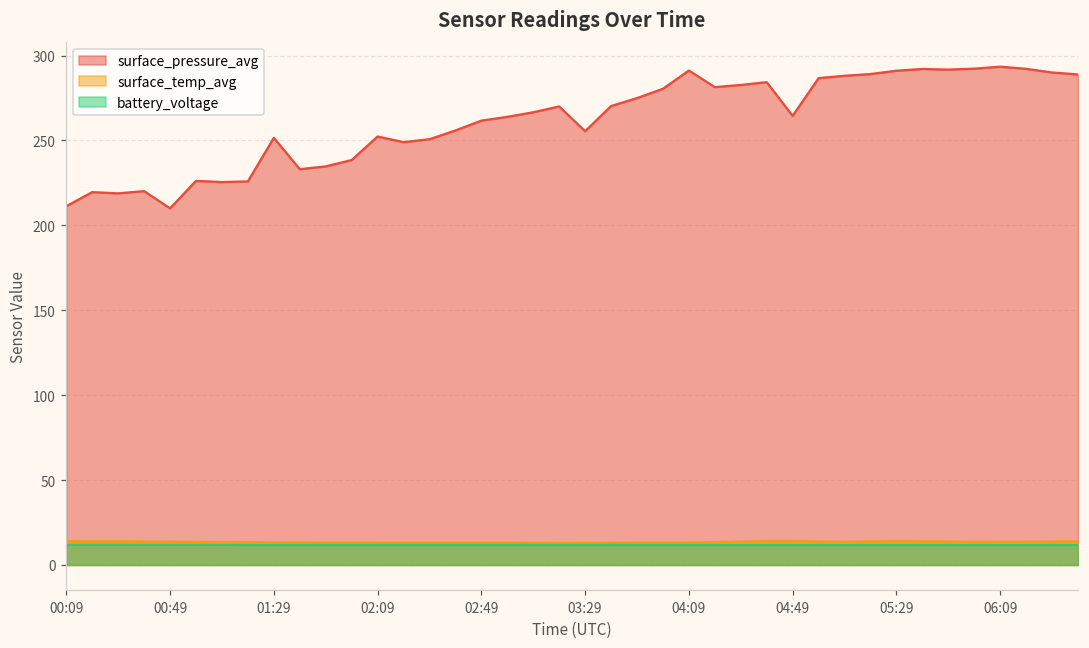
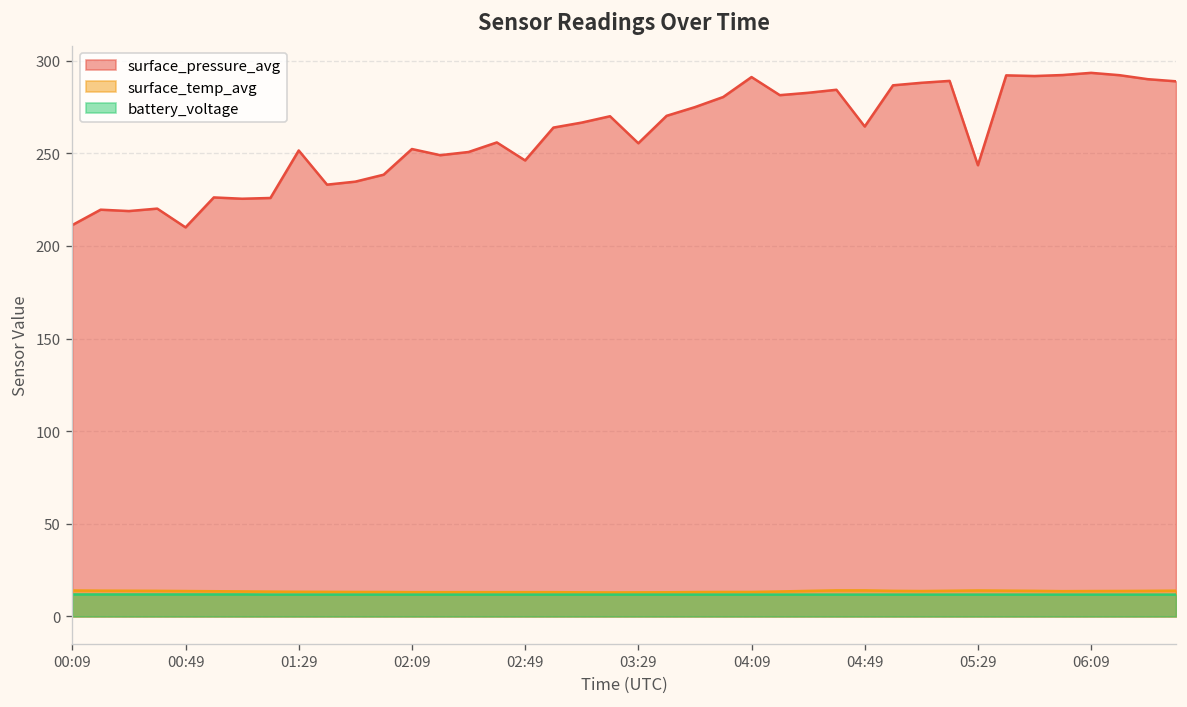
surface_pressure_avg, 02:49: 262 -> 246
surface_pressure_avg, 05:29: 291 -> 244
